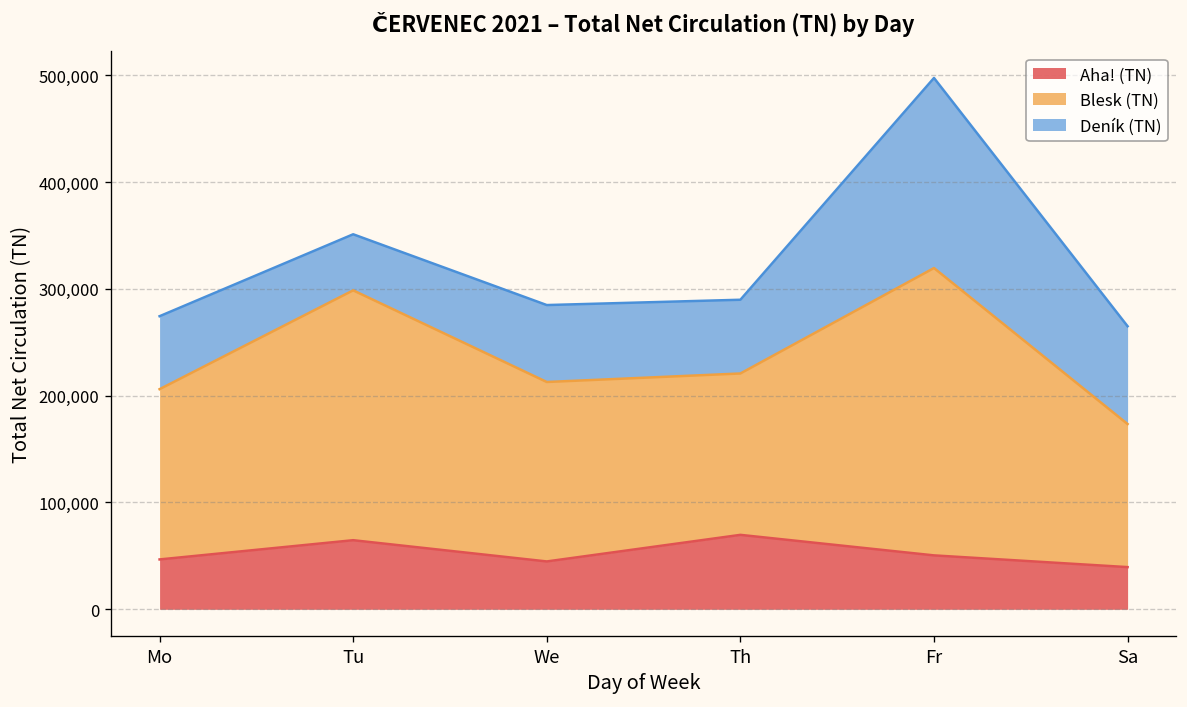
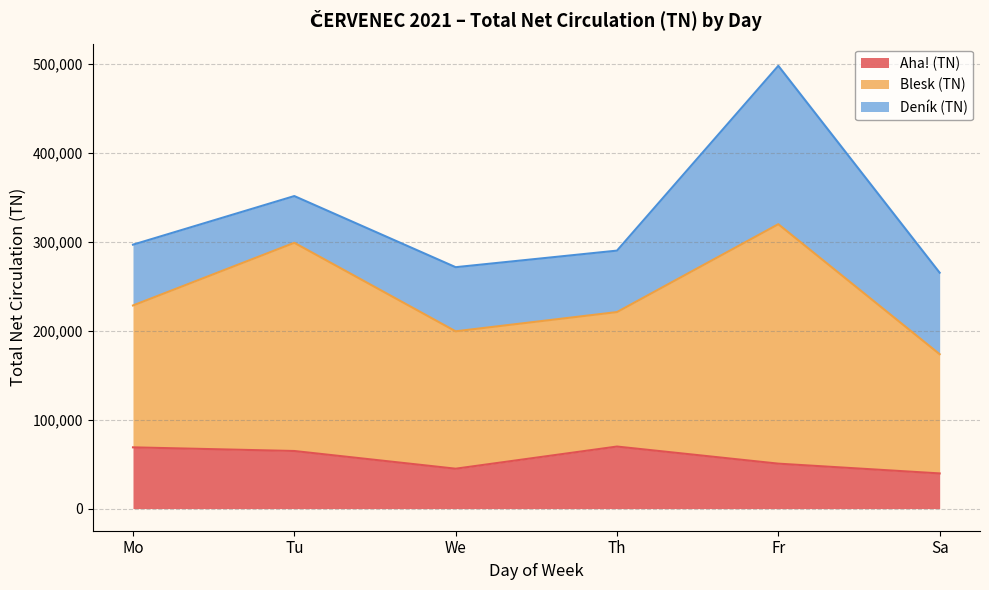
Aha! (TN), Mo: 50,000 -> 70,000
Blesk (TN), We: 170,000 -> 150,000
